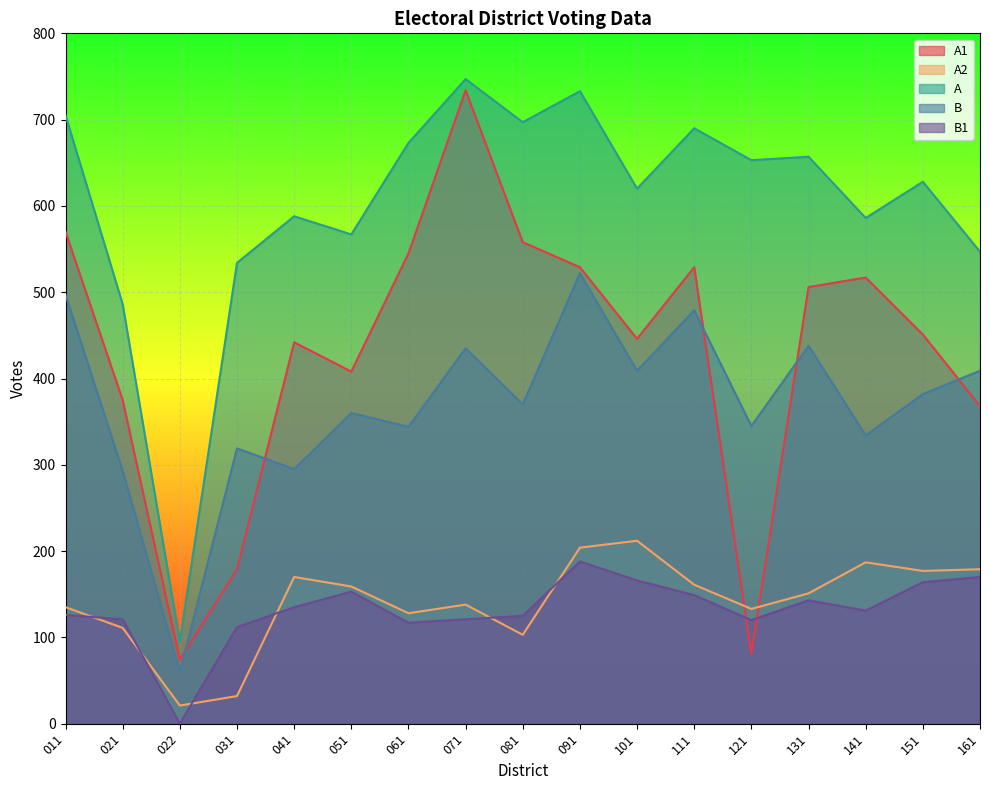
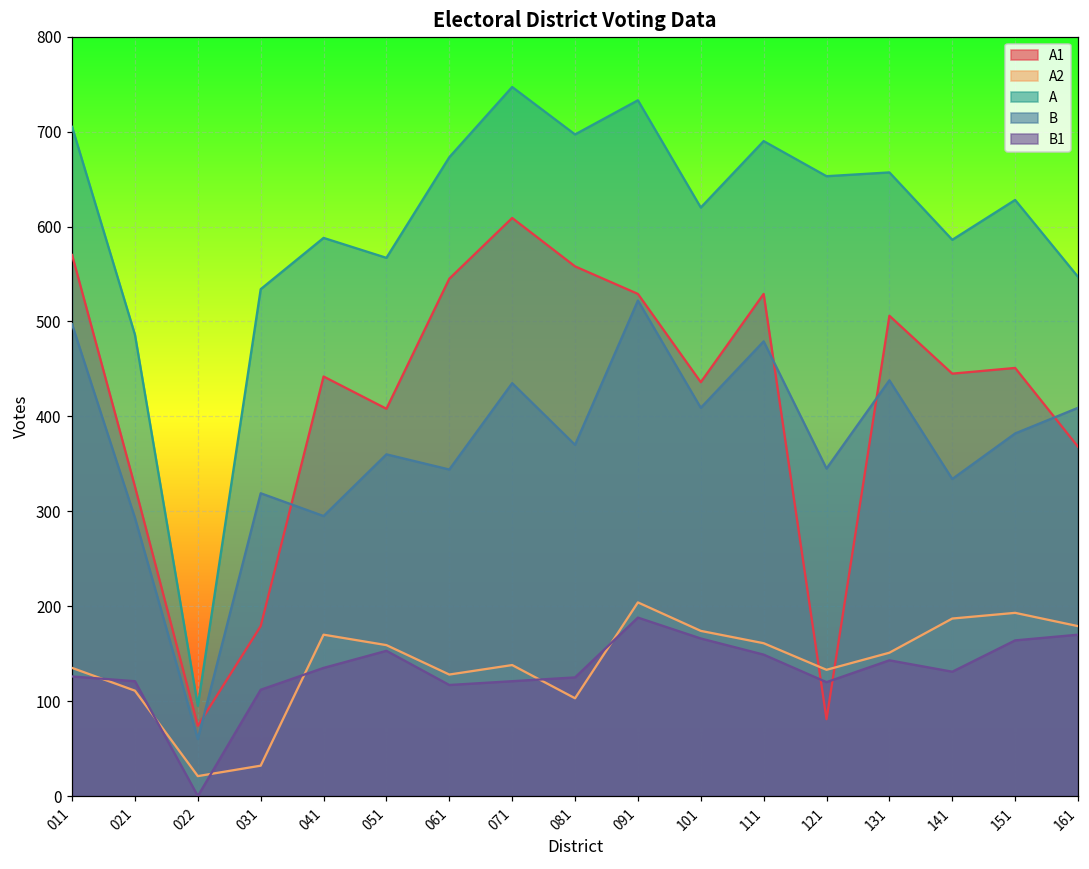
A1, 021: 380 -> 330
A1, 071: 730 -> 610
A1, 101: 450 -> 440
A2, 101: 210 -> 170
A1, 141: 520 -> 450
A2, 151: 180 -> 190
